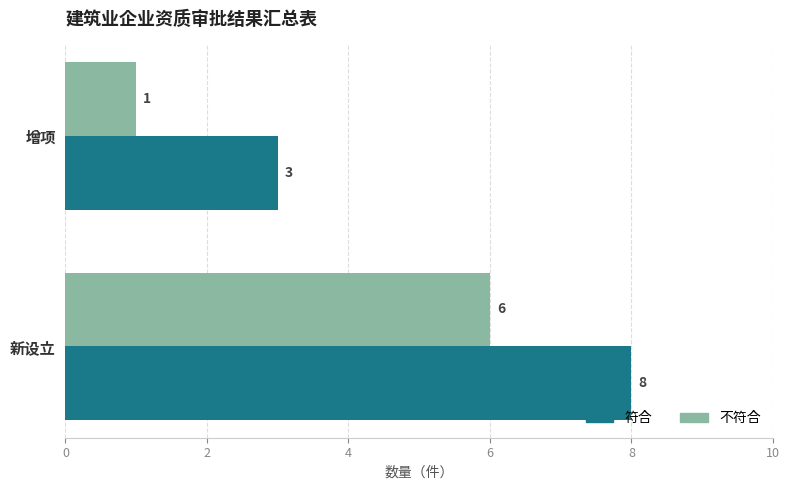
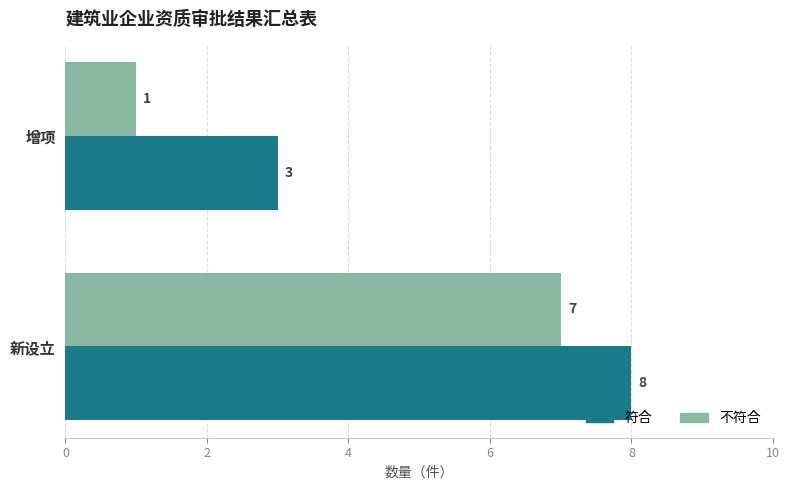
不符合, 新设立: 6 -> 7
